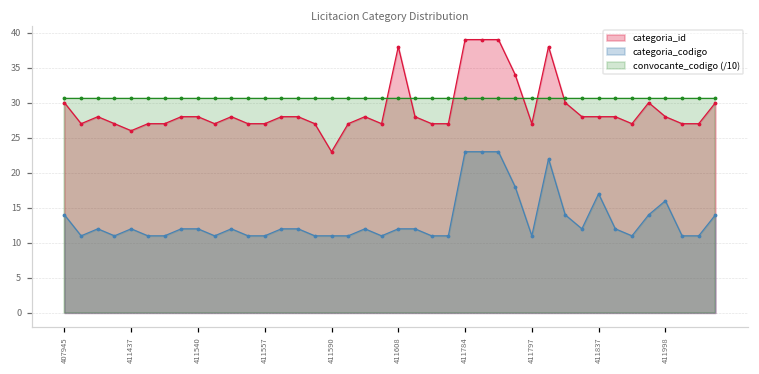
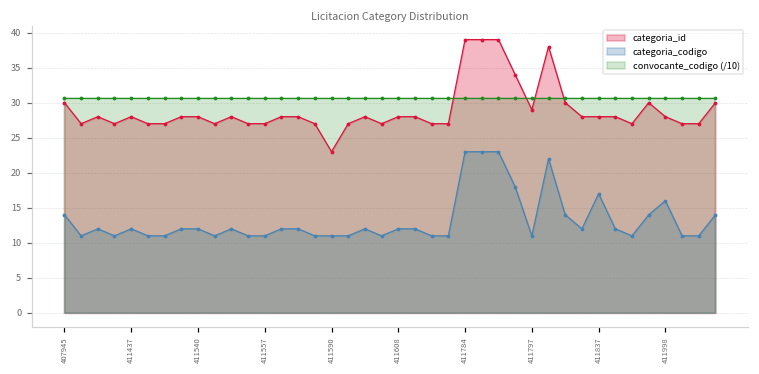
categoria_id, 411437: 26 -> 28
categoria_id, 411608: 38 -> 28
categoria_id, 411797: 27 -> 29
